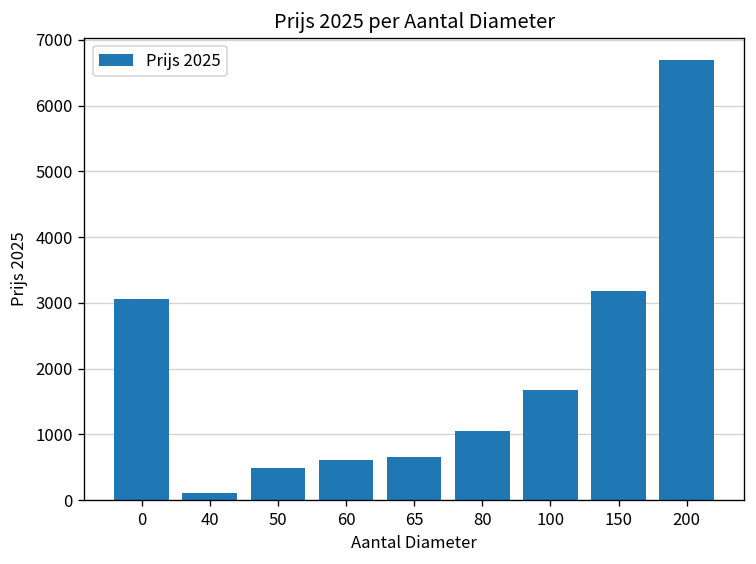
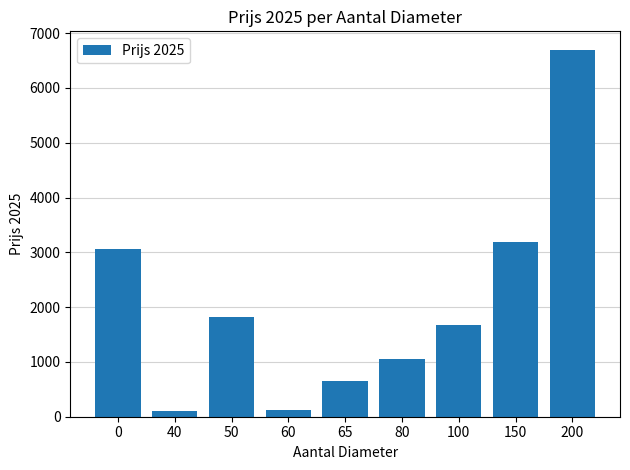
50: 500 -> 1800
60: 600 -> 100
